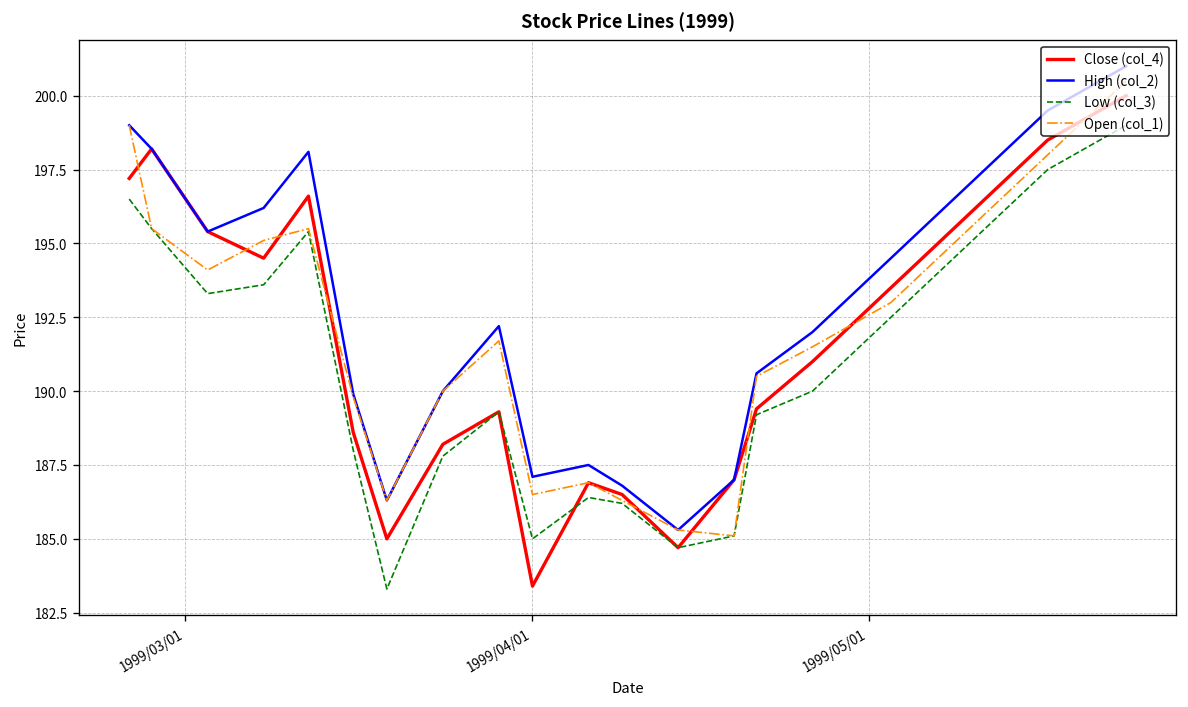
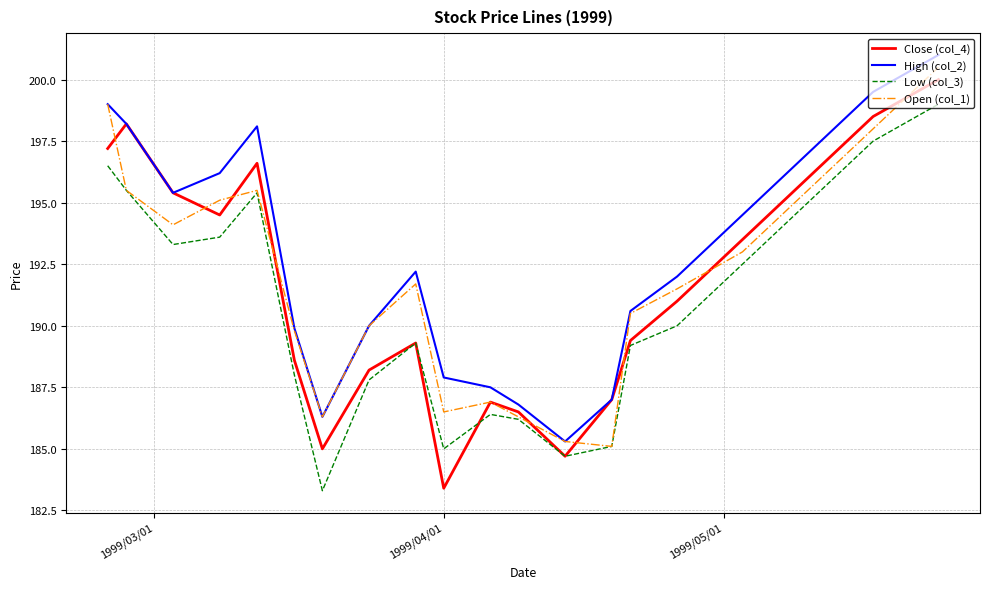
High (col_2), 1999/04/01: 187.1 -> 187.9
